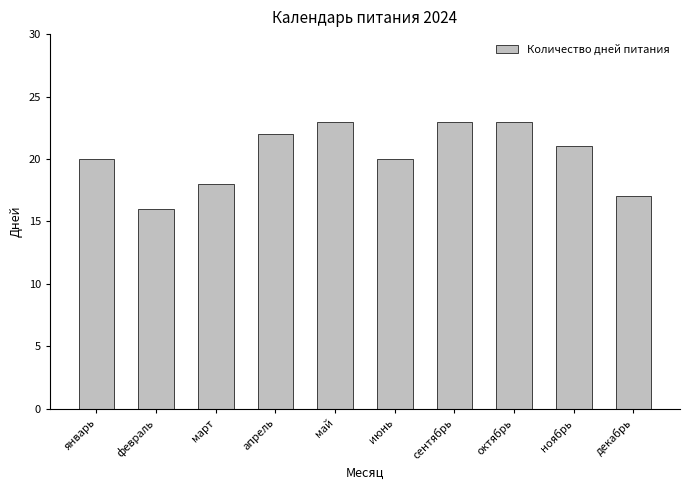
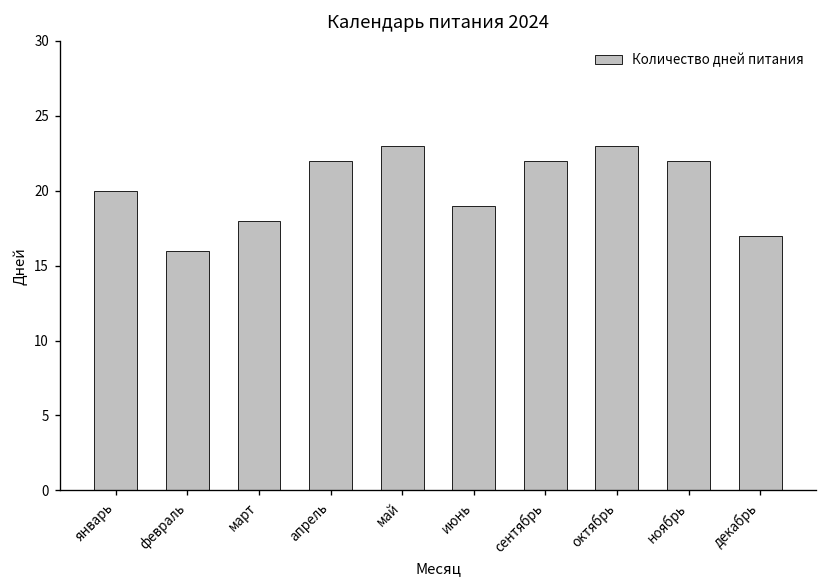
июнь: 20 -> 19
сентябрь: 23 -> 22
ноябрь: 21 -> 22
